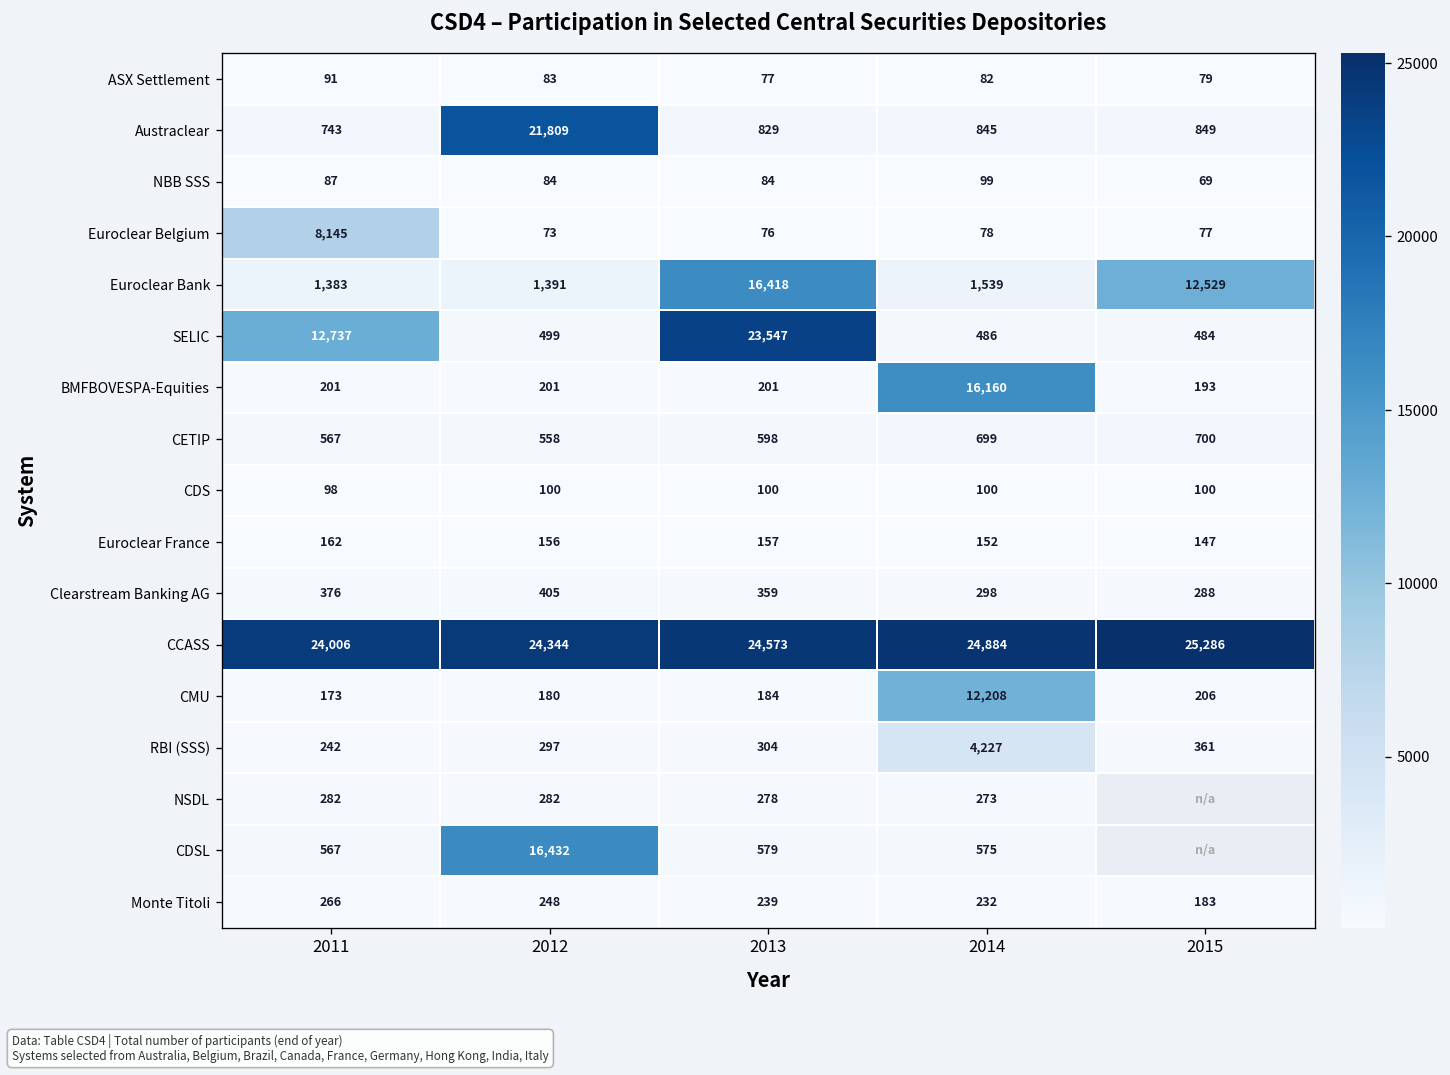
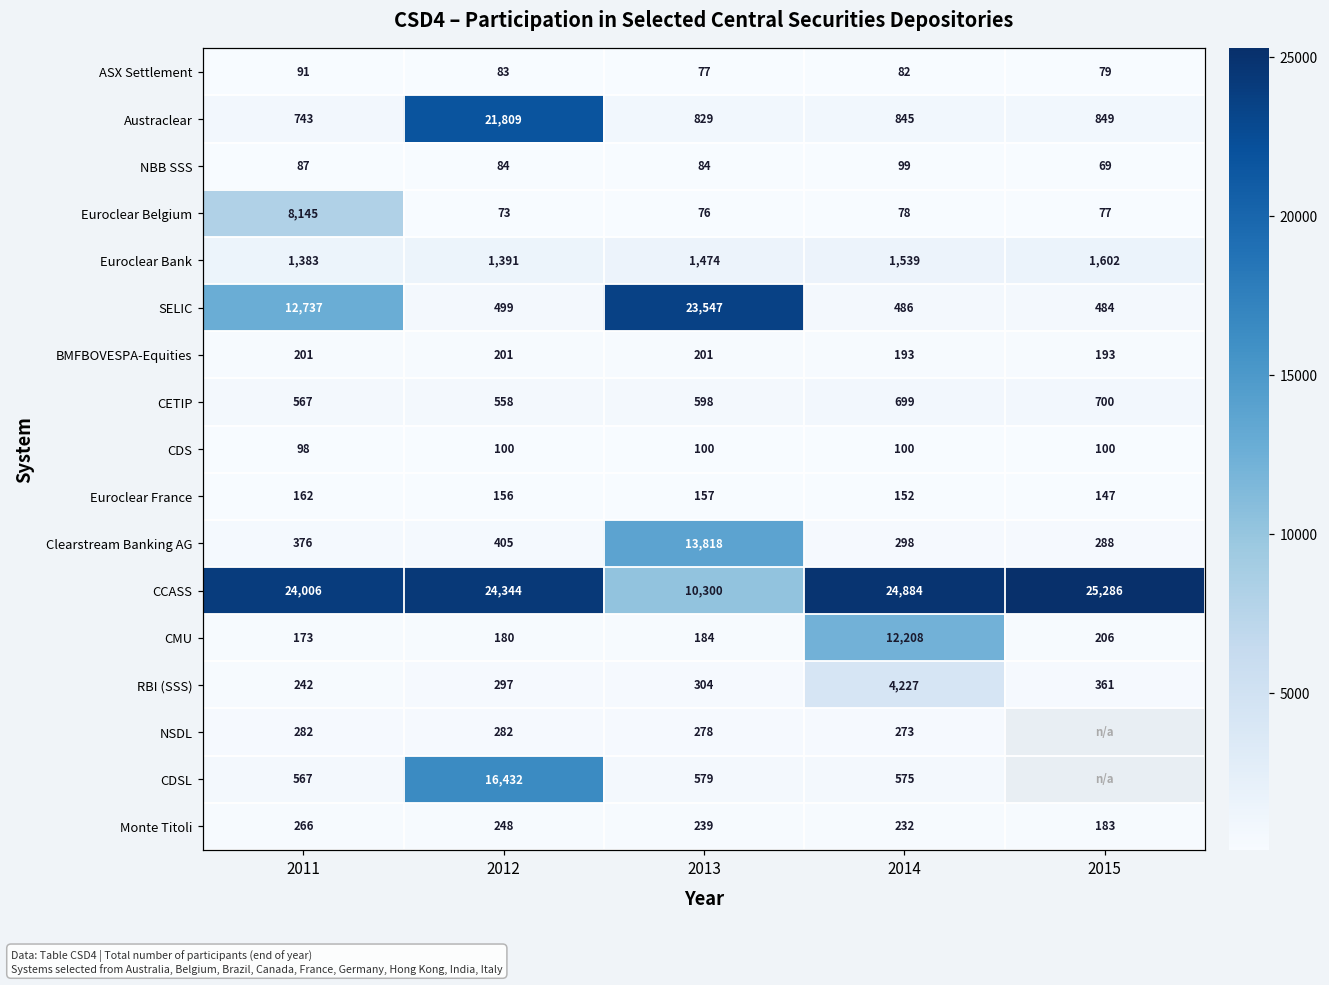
Euroclear Bank, 2013: 16,418 -> 1,474
Euroclear Bank, 2015: 12,529 -> 1,602
BMFBOVESPA-Equities, 2014: 16,160 -> 193
Clearstream Banking AG, 2013: 359 -> 13,818
CCASS, 2013: 24,573 -> 10,300
